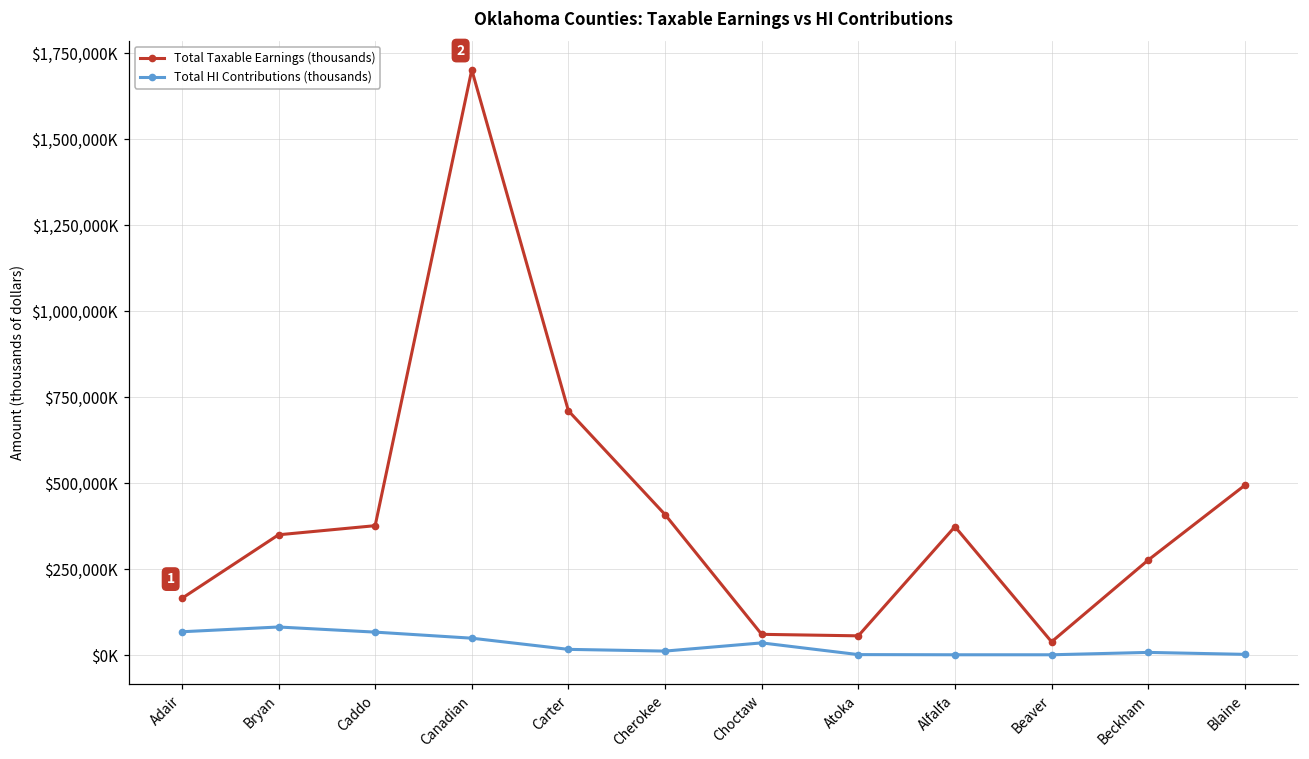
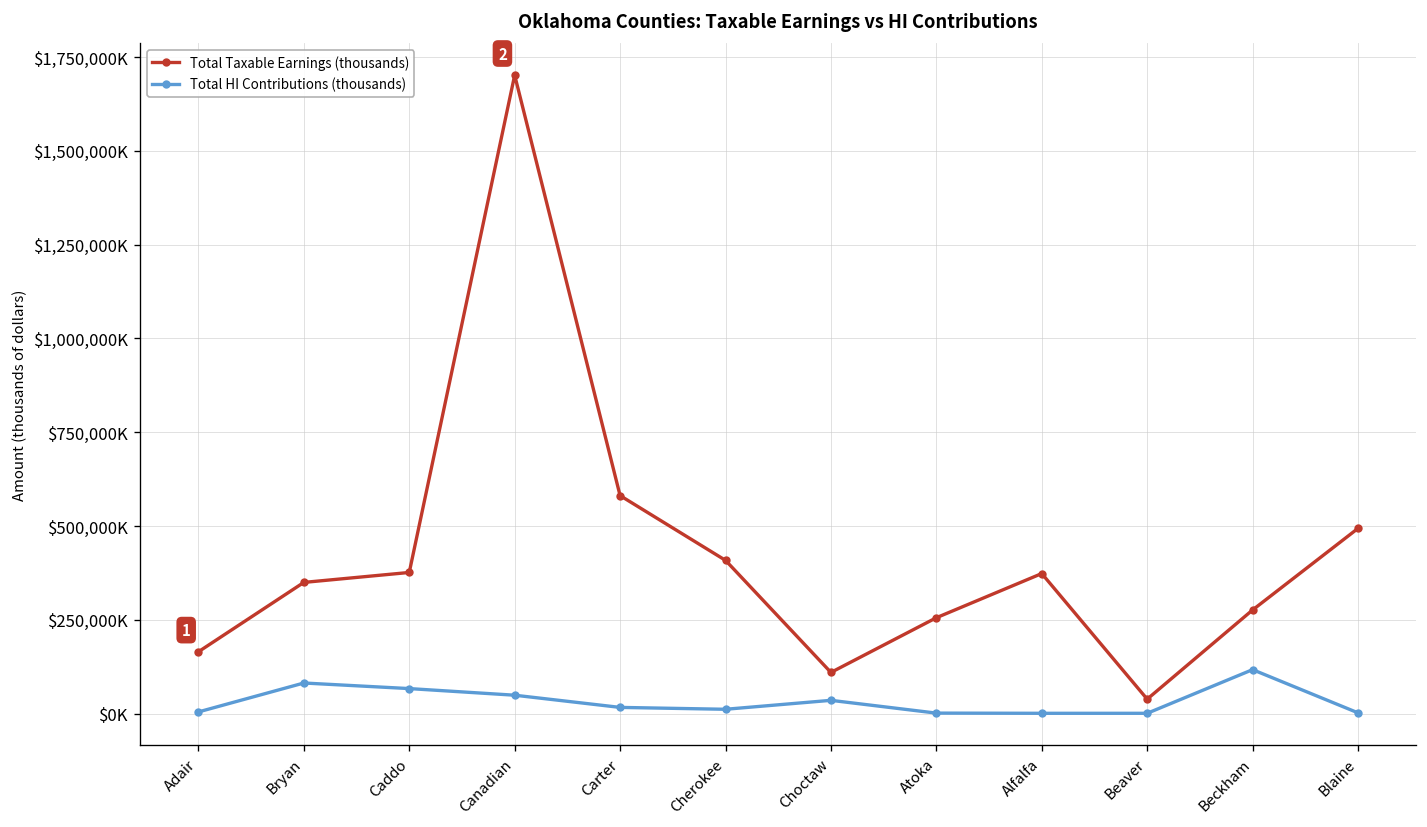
Total HI Contributions (thousands), Adair: $70,000,000 -> $0
Total Taxable Earnings (thousands), Carter: $710,000,000 -> $580,000,000
Total Taxable Earnings (thousands), Choctaw: $60,000,000 -> $110,000,000
Total Taxable Earnings (thousands), Atoka: $60,000,000 -> $260,000,000
Total HI Contributions (thousands), Beckham: $10,000,000 -> $120,000,000
